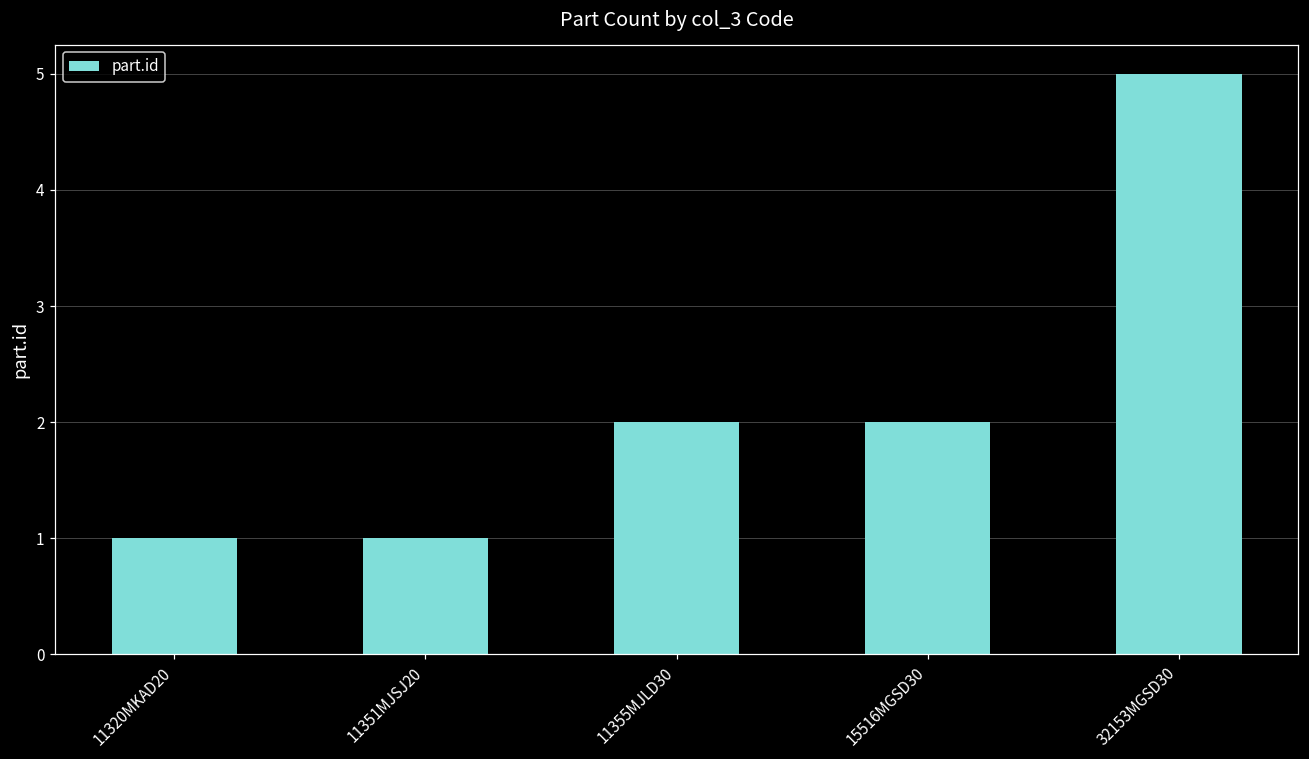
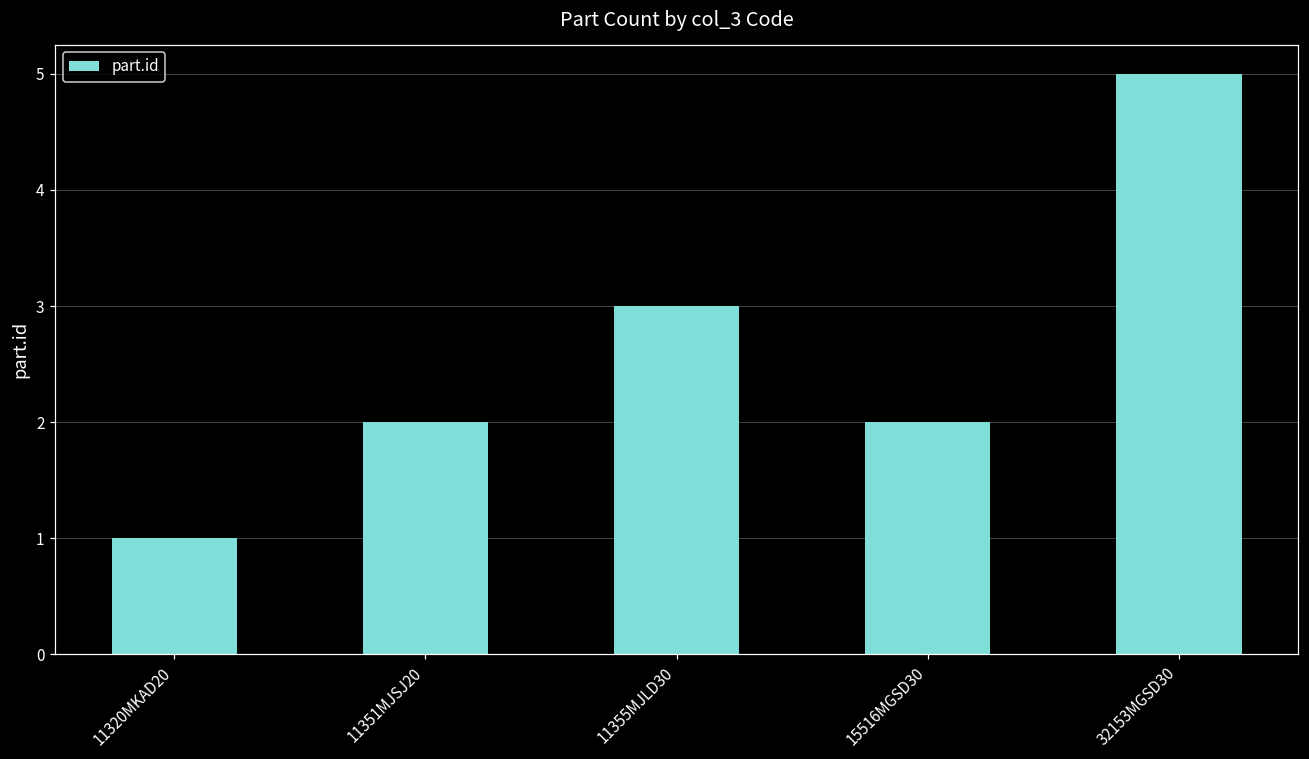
11351MJSJ20: 1 -> 2
11355MJLD30: 2 -> 3
